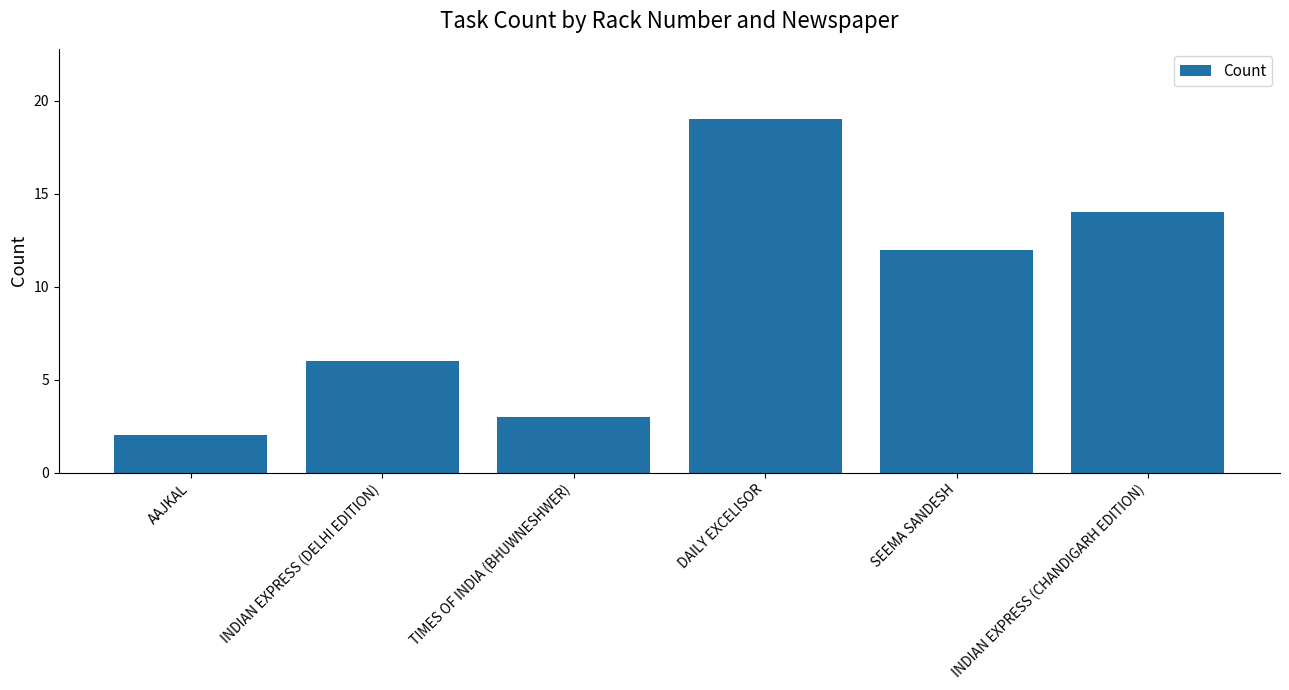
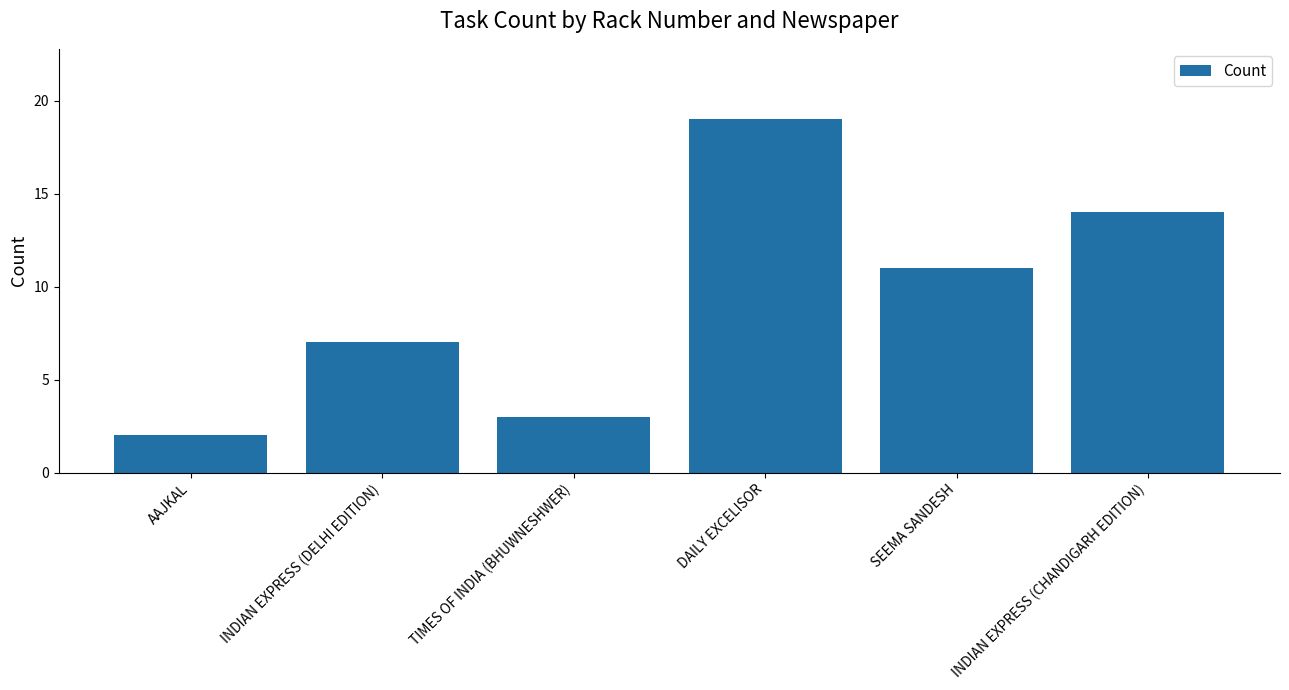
INDIAN EXPRESS (DELHI EDITION): 6 -> 7
SEEMA SANDESH: 12 -> 11
